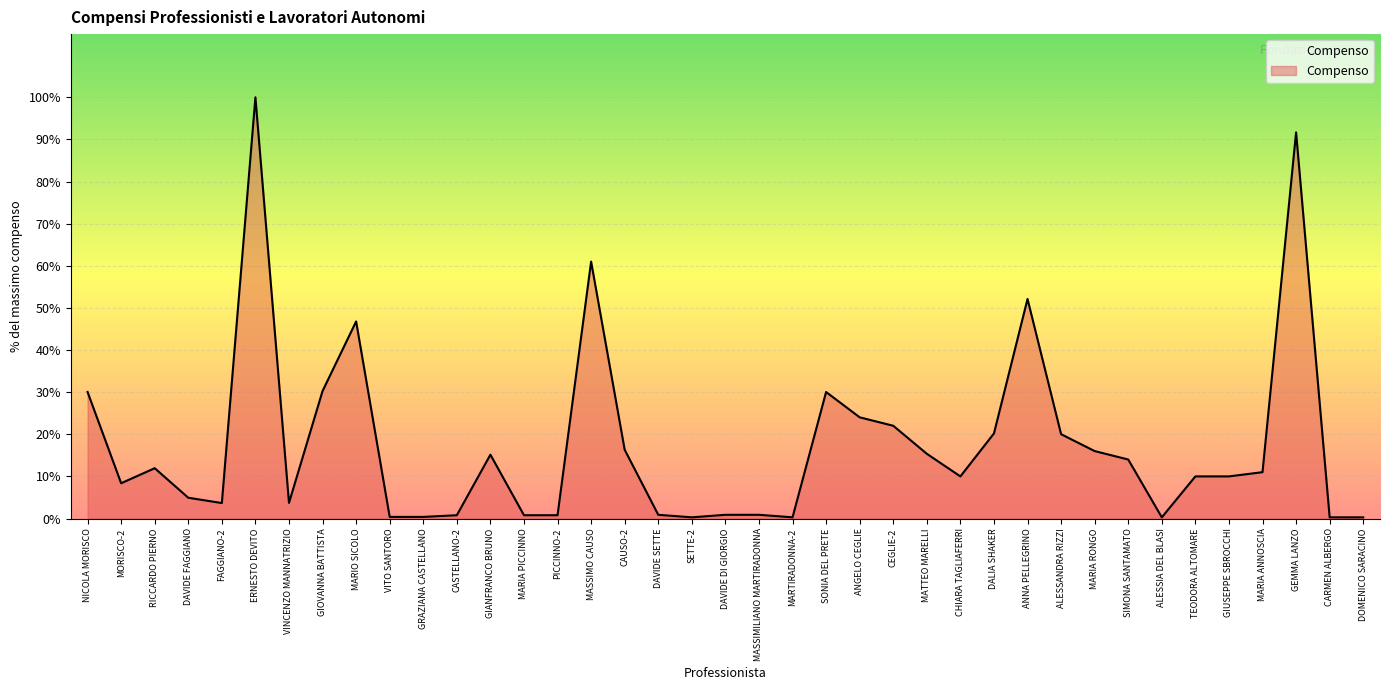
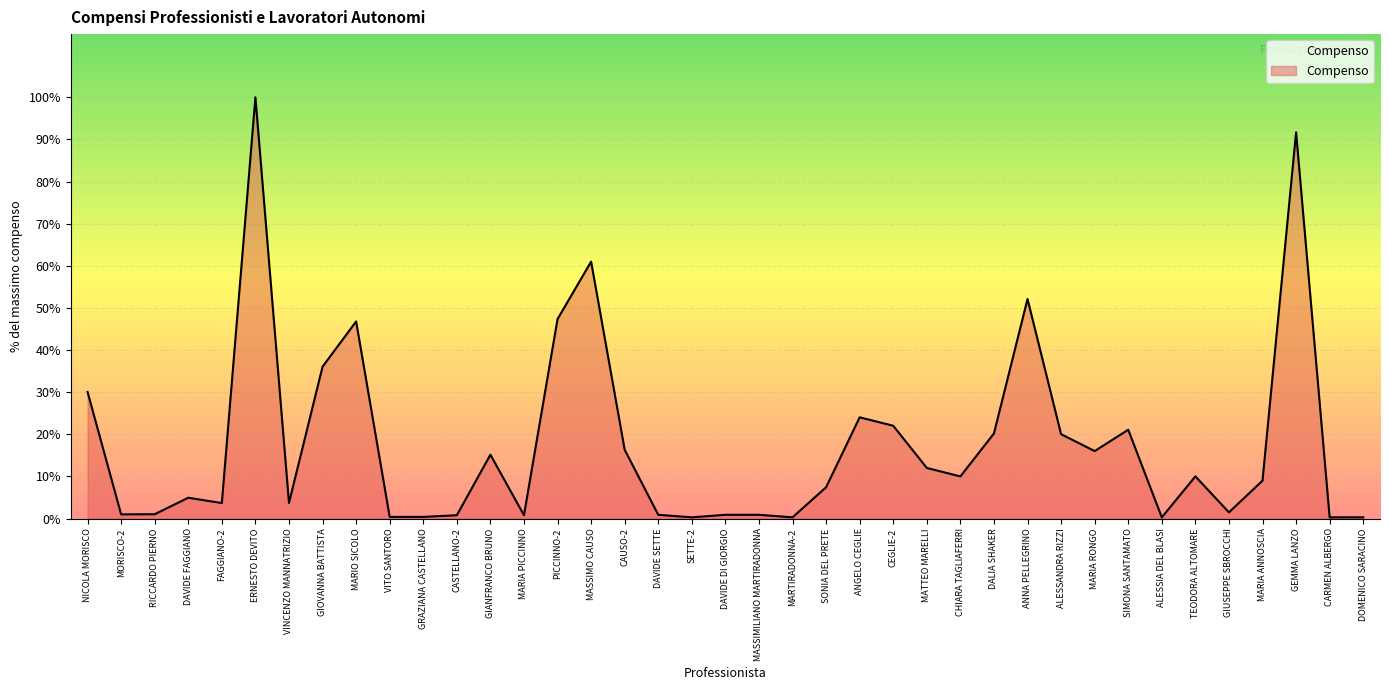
MORISCO-2: 8% -> 1%
RICCARDO PIERNO: 12% -> 1%
GIOVANNA BATTISTA: 30% -> 36%
PICCINNO-2: 1% -> 47%
SONIA DEL PRETE: 30% -> 7%
MATTEO MARELLI: 15% -> 12%
SIMONA SANTAMATO: 14% -> 21%
GIUSEPPE SBROCCHI: 10% -> 1%
MARIA ANNOSCIA: 11% -> 9%
